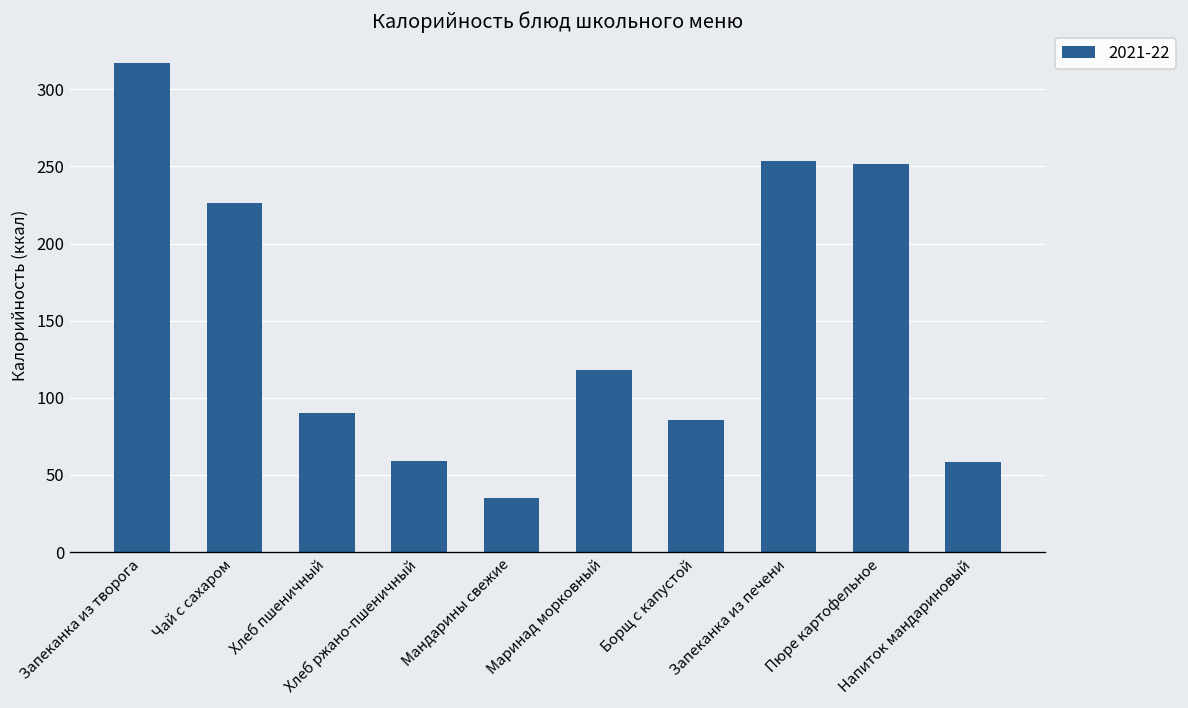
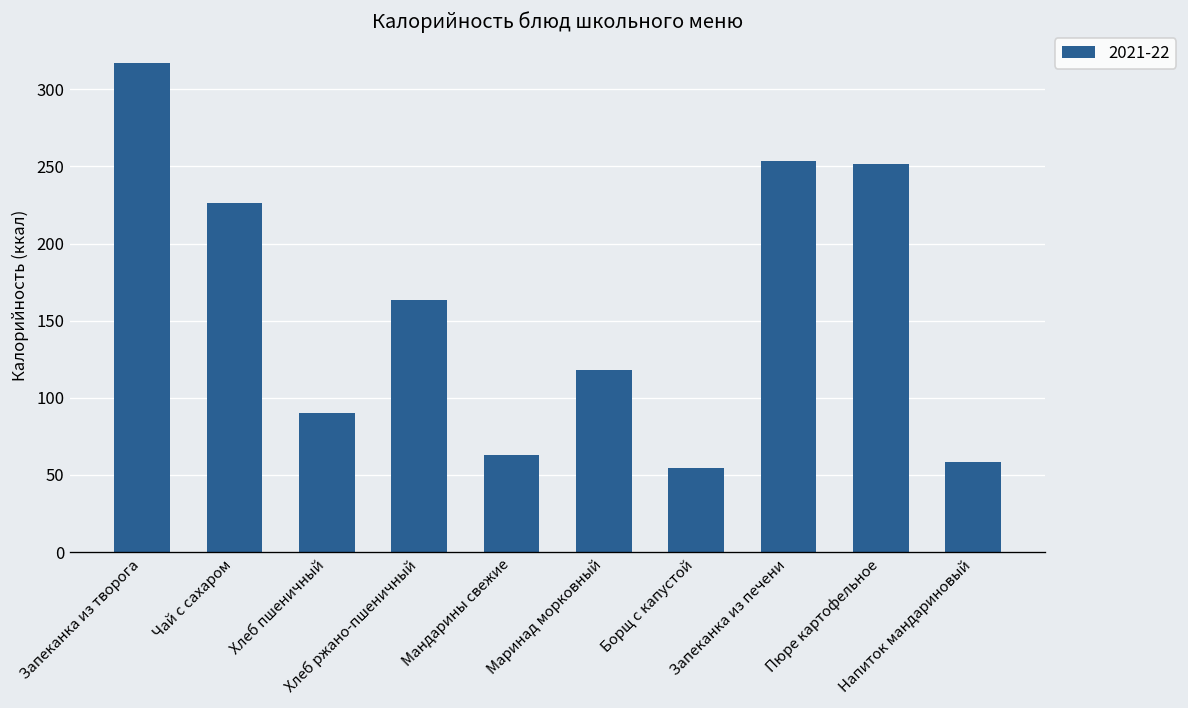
Хлеб ржано-пшеничный: 59 -> 164
Мандарины свежие: 35 -> 63
Борщ с капустой: 86 -> 55
